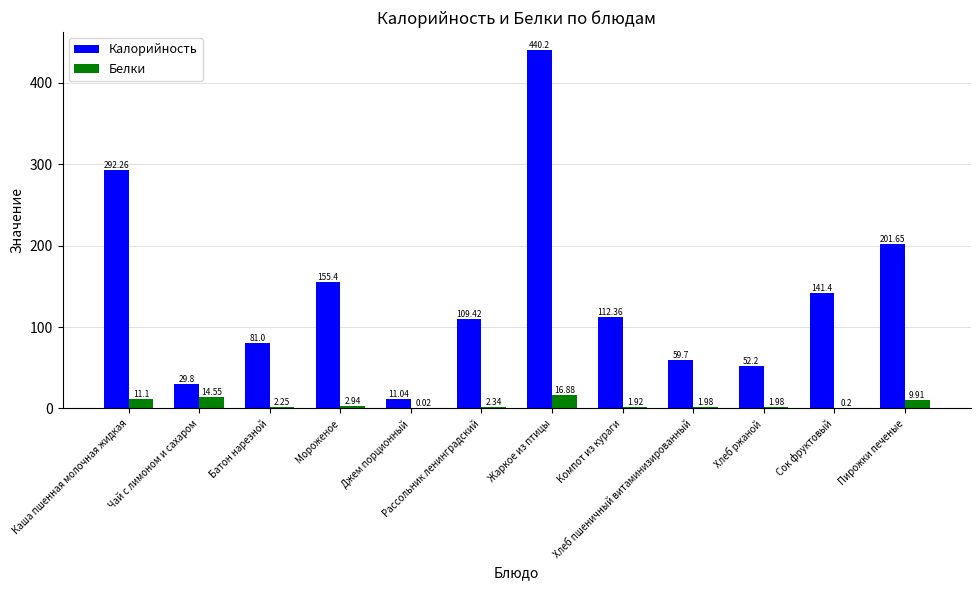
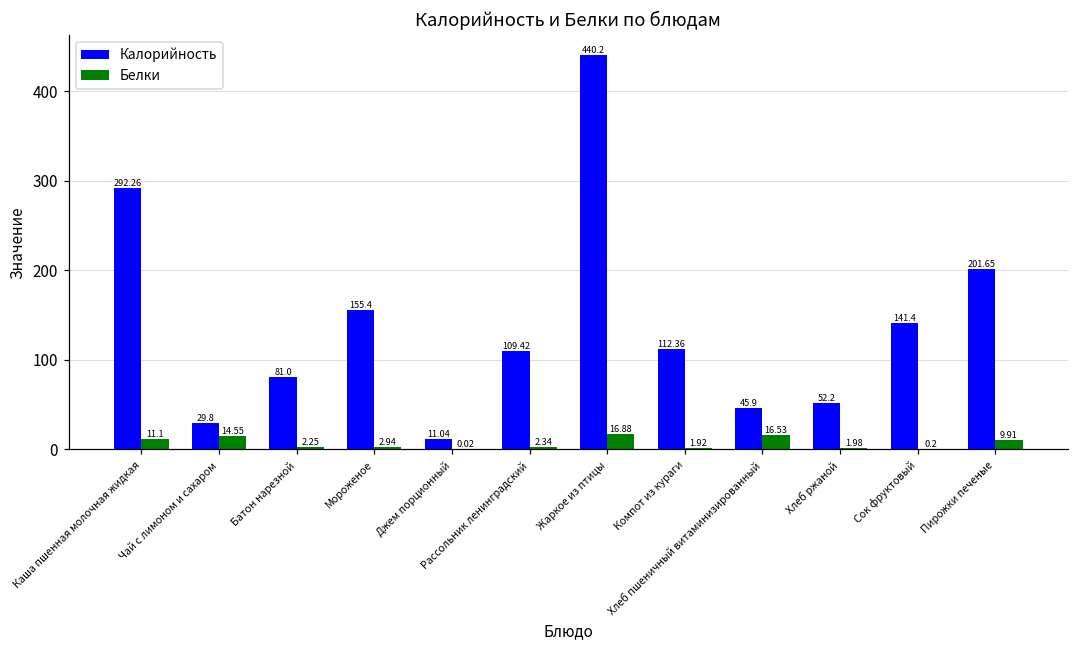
Калорийность, Хлеб пшеничный витаминизированный: 59.7 -> 45.9
Белки, Хлеб пшеничный витаминизированный: 1.98 -> 16.53
